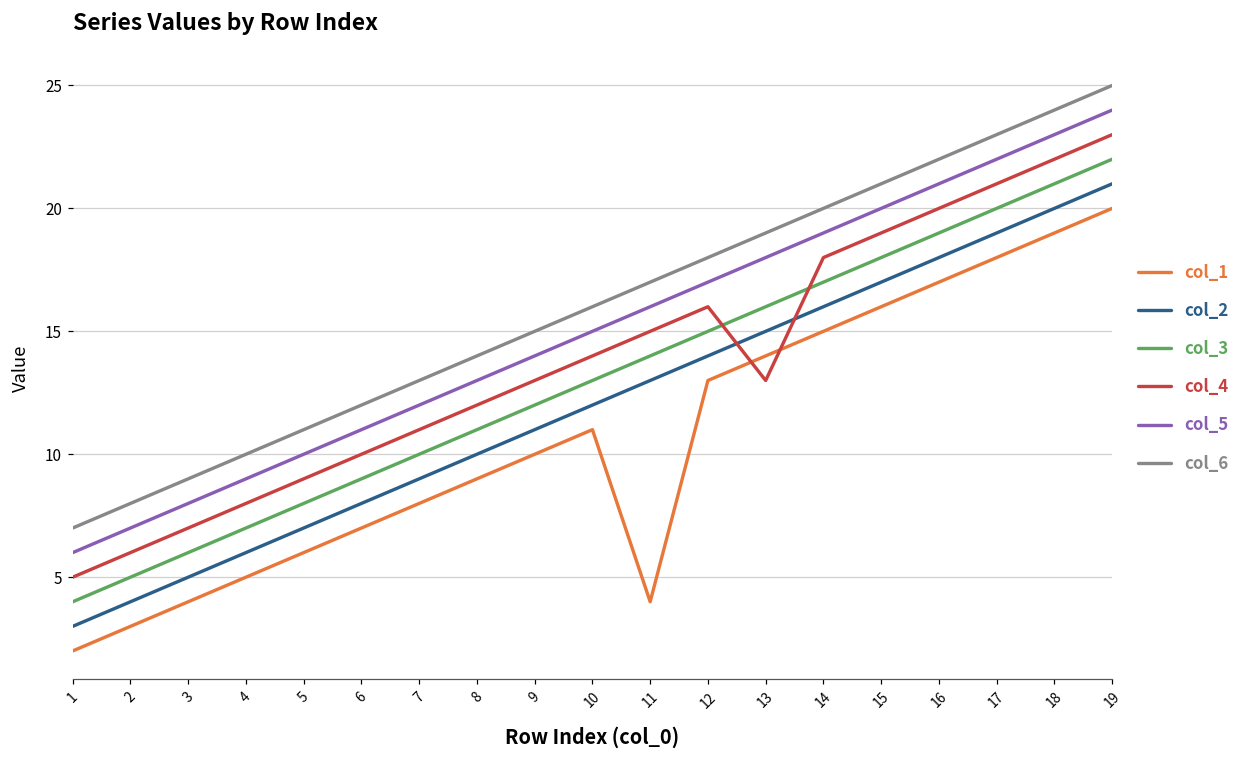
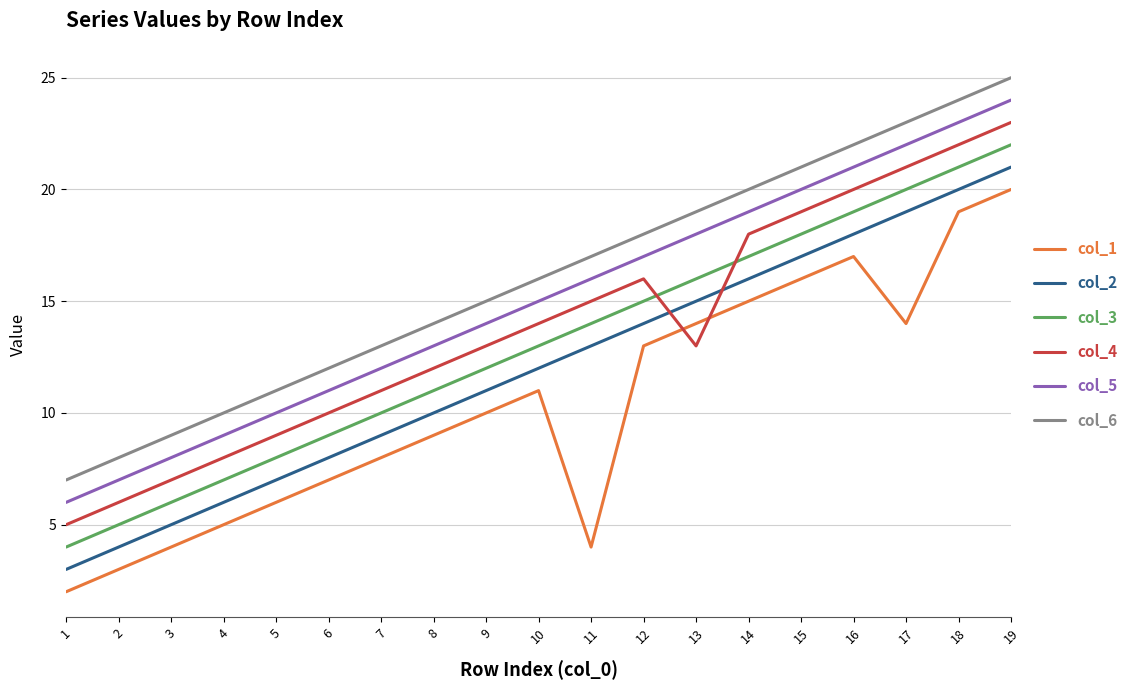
col_1, 17: 18 -> 14
